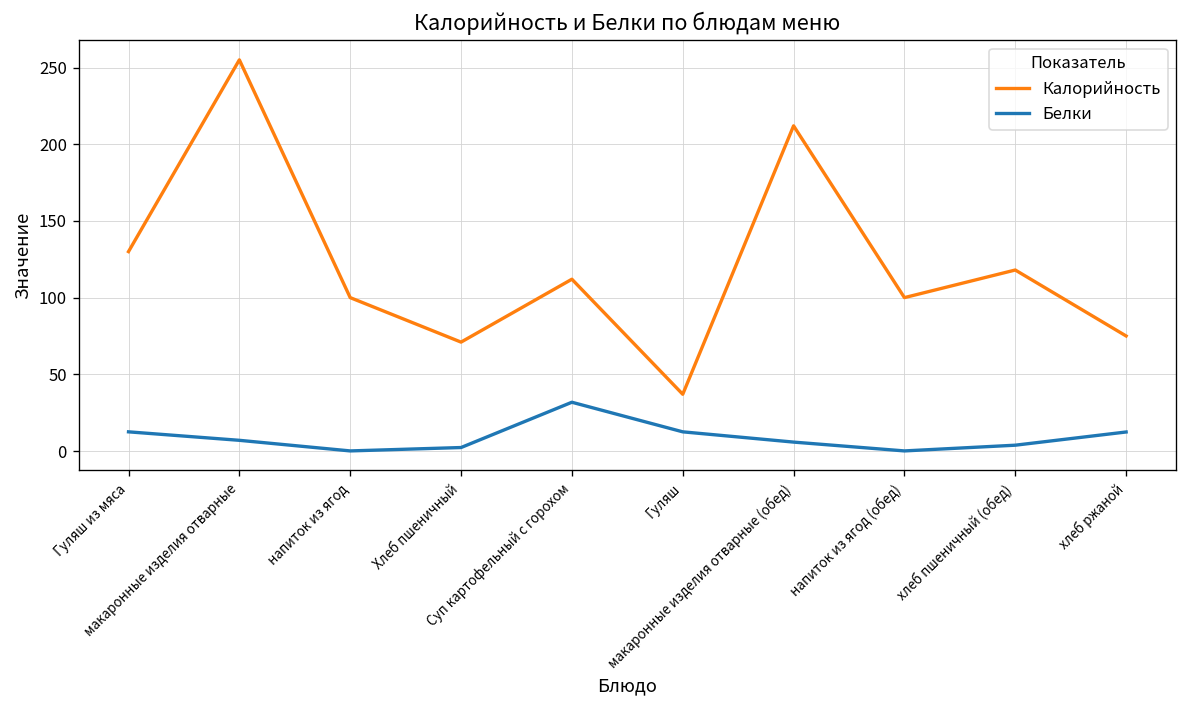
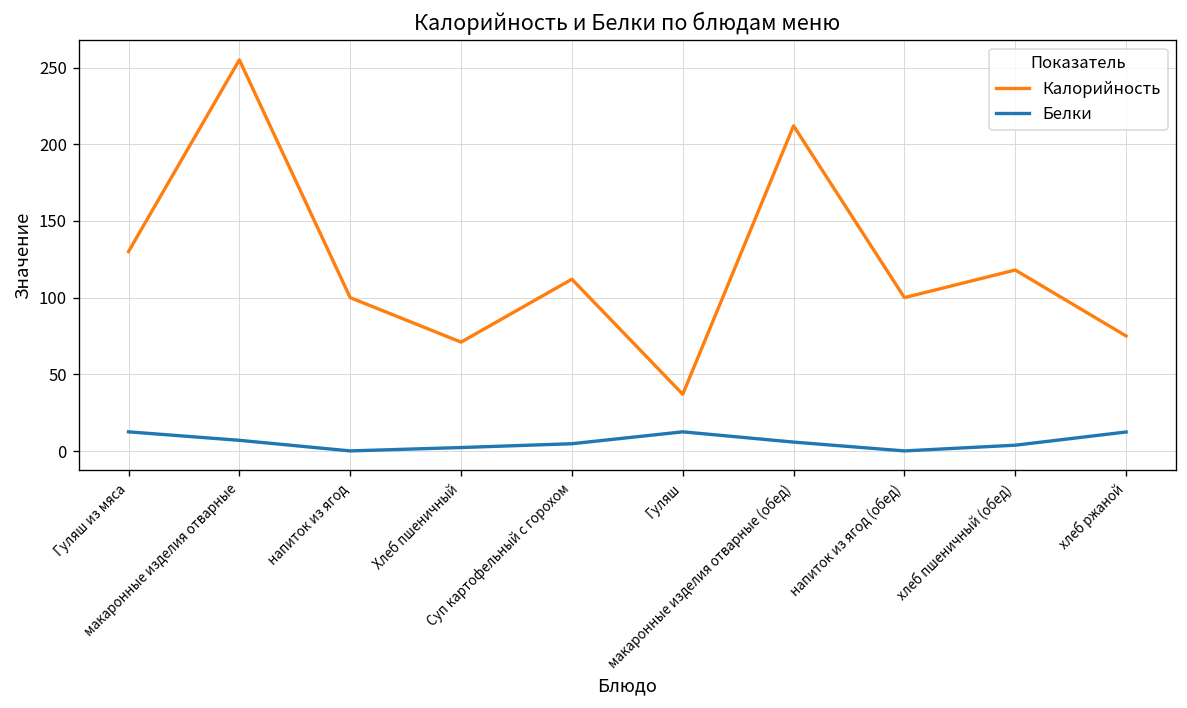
Белки, Суп картофельный с горохом: 32 -> 5
